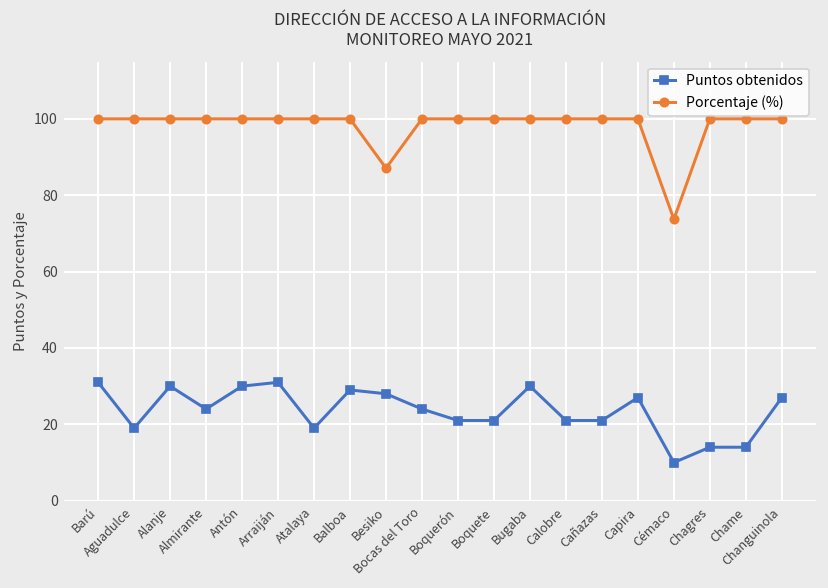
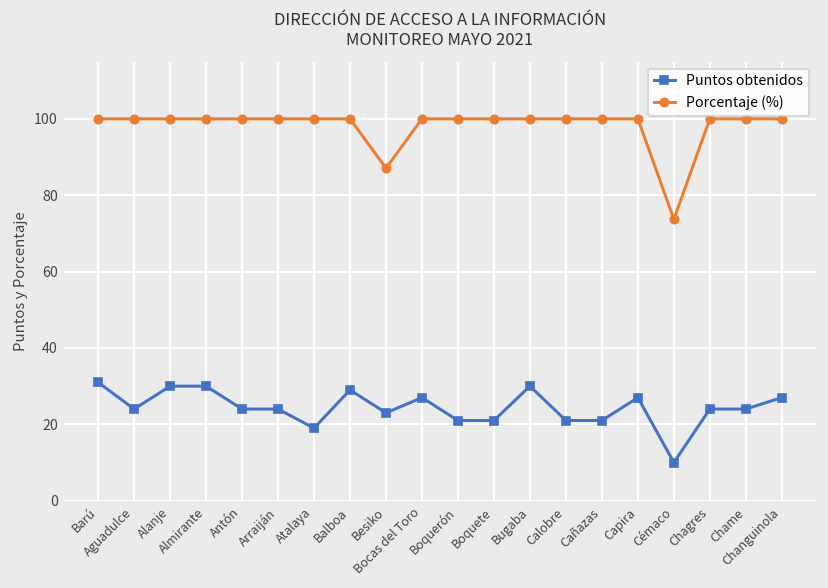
Puntos obtenidos, Aguadulce: 19 -> 24
Puntos obtenidos, Almirante: 24 -> 30
Puntos obtenidos, Antón: 30 -> 24
Puntos obtenidos, Arraiján: 31 -> 24
Puntos obtenidos, Besiko: 28 -> 23
Puntos obtenidos, Bocas del Toro: 24 -> 27
Puntos obtenidos, Chagres: 14 -> 24
Puntos obtenidos, Chame: 14 -> 24
